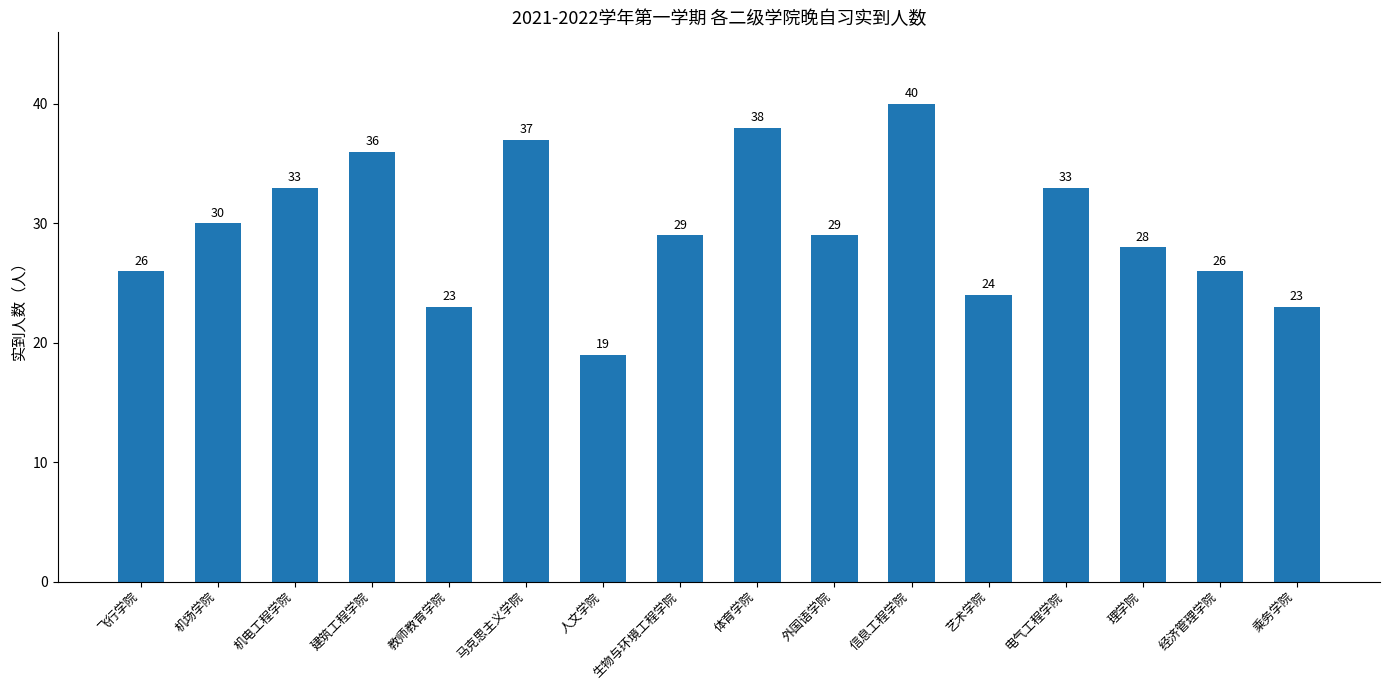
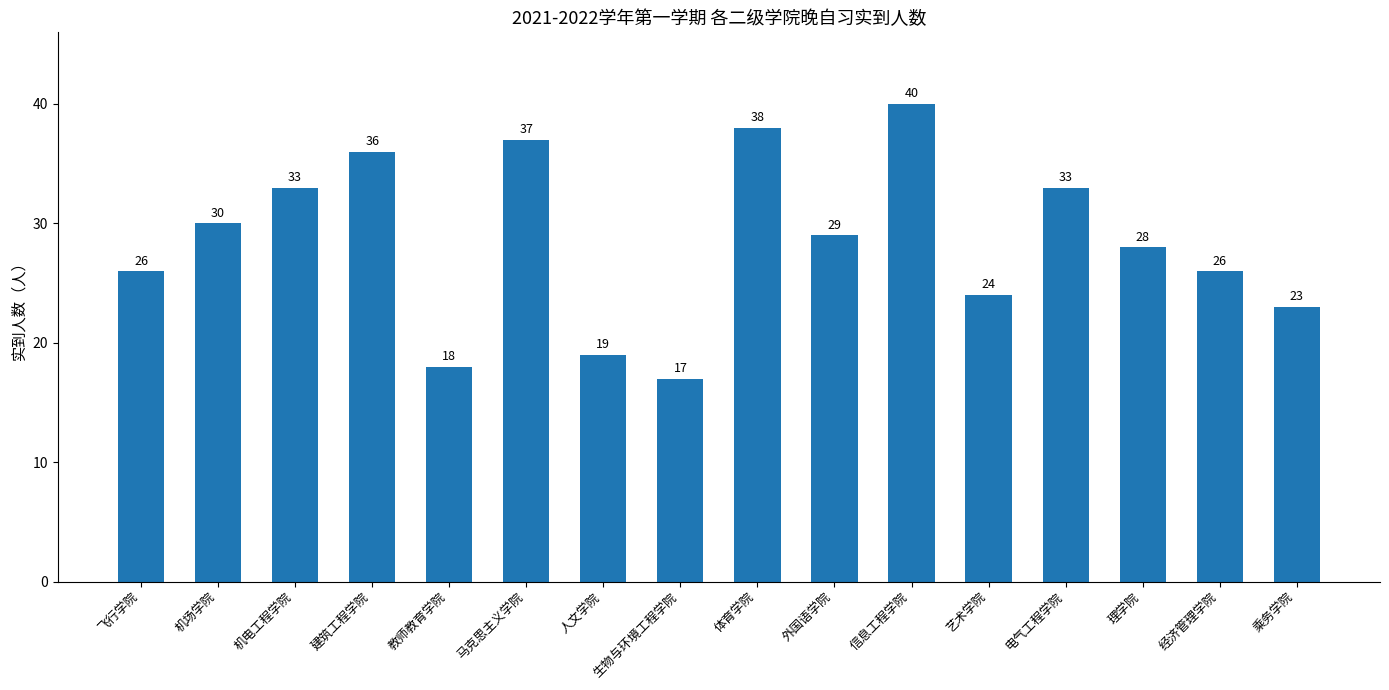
教师教育学院: 23 -> 18
生物与环境工程学院: 29 -> 17
